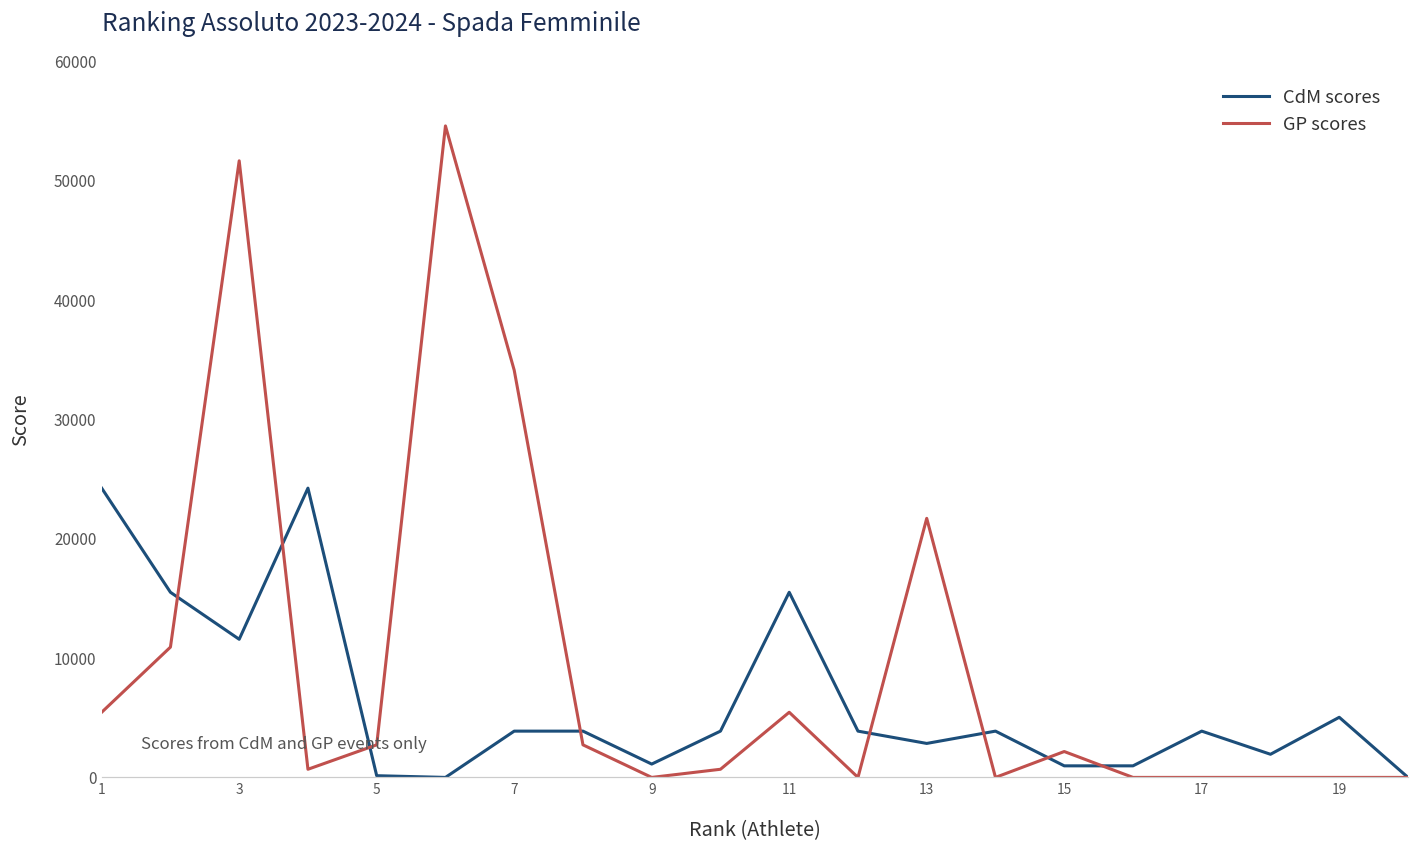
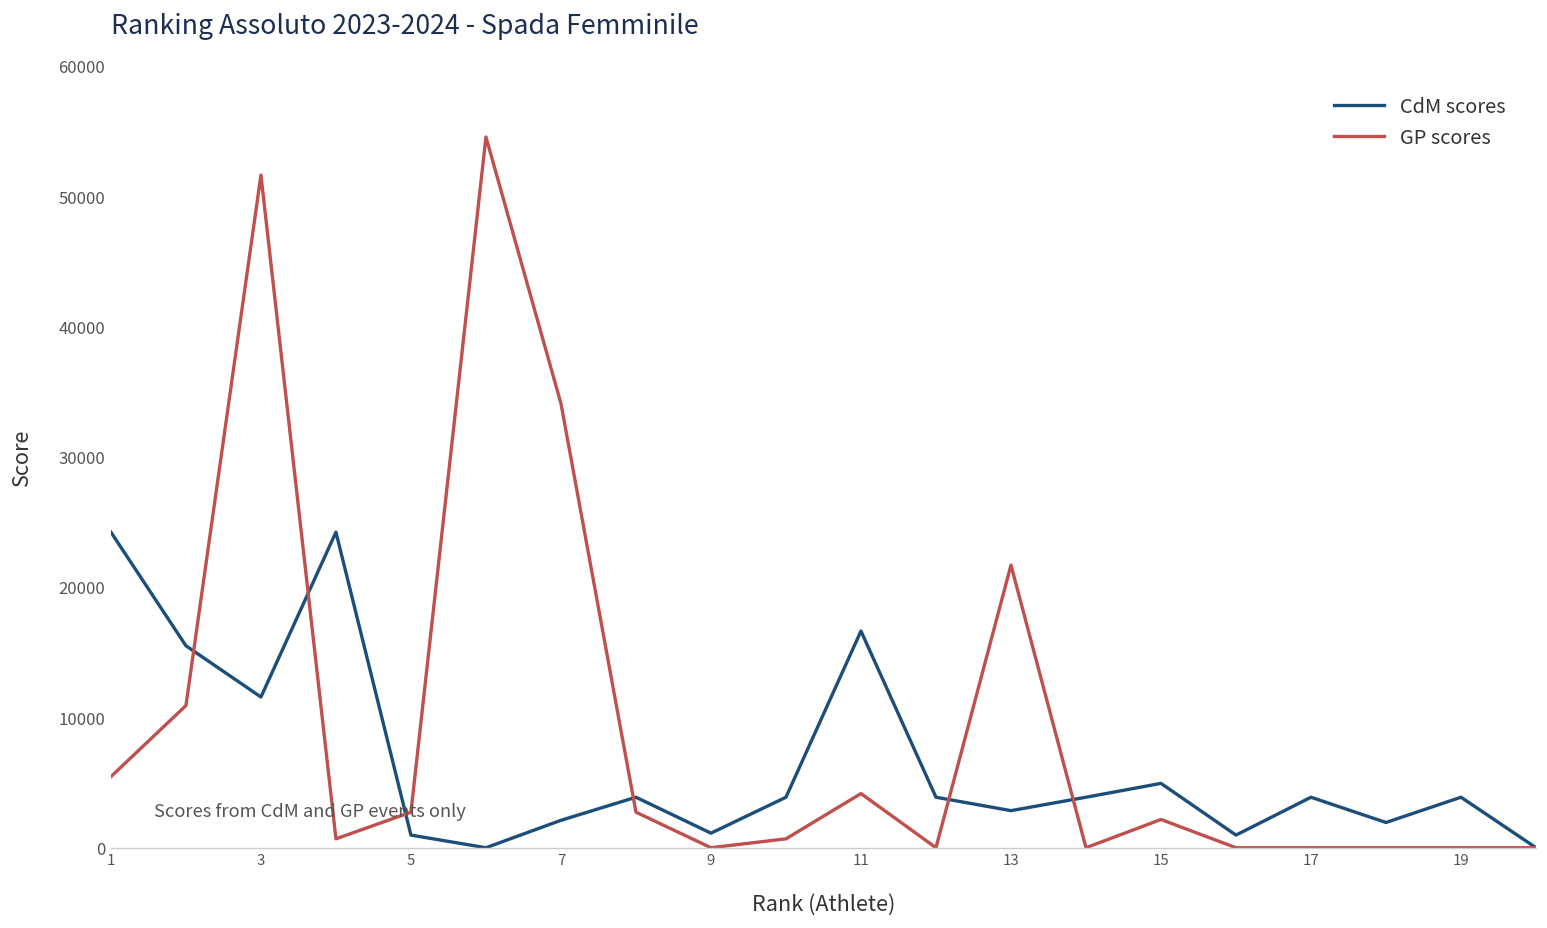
CdM scores, 5: 100 -> 1000
CdM scores, 7: 3900 -> 2100
CdM scores, 11: 15500 -> 16600
GP scores, 11: 5500 -> 4200
CdM scores, 15: 1000 -> 4900
CdM scores, 19: 5000 -> 3900
